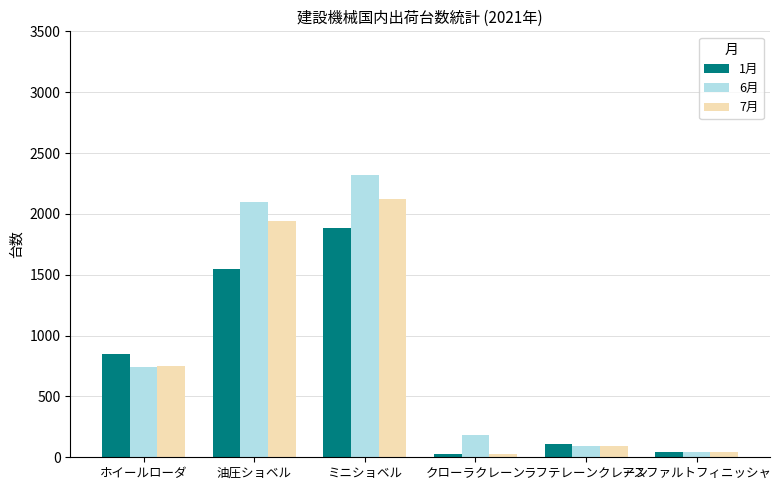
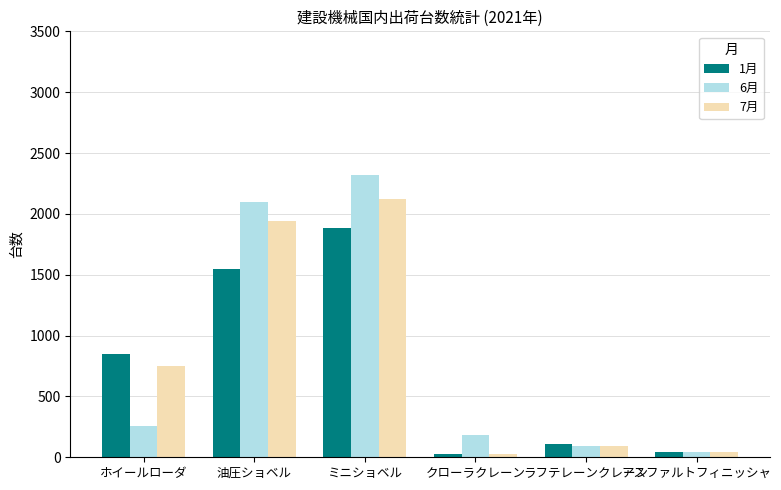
6月, ホイールローダ: 740 -> 260
